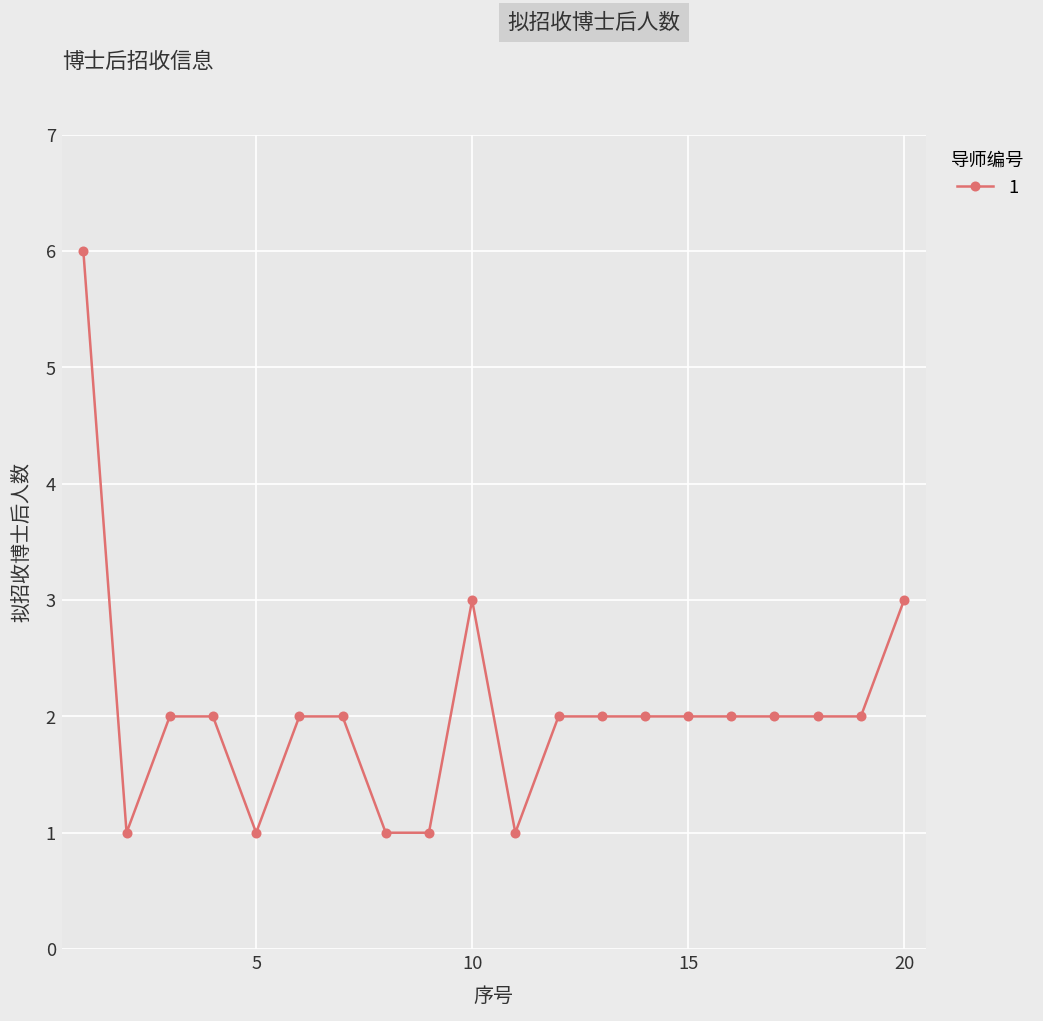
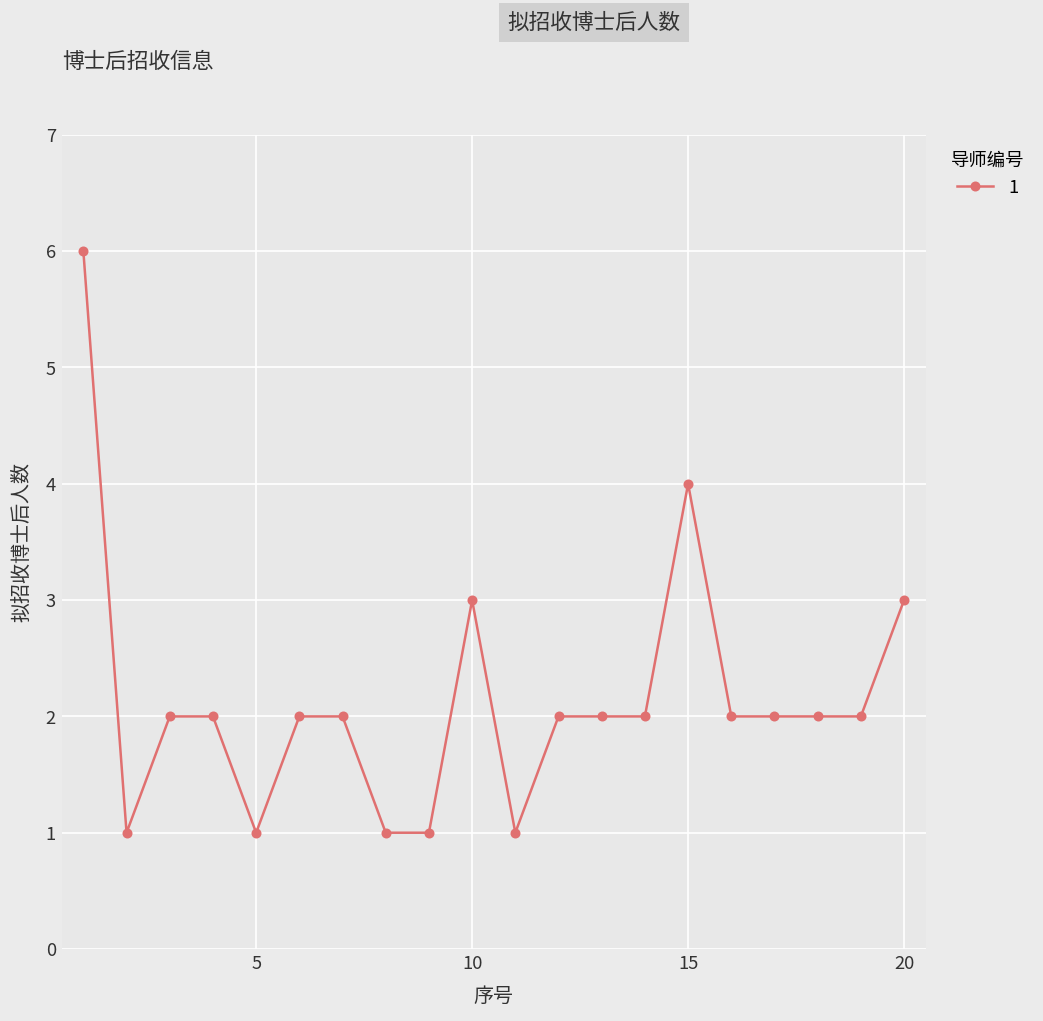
15: 2 -> 4
